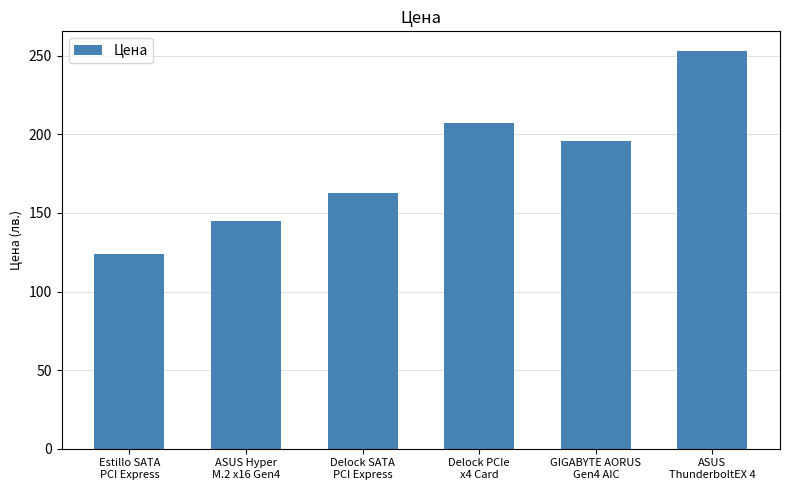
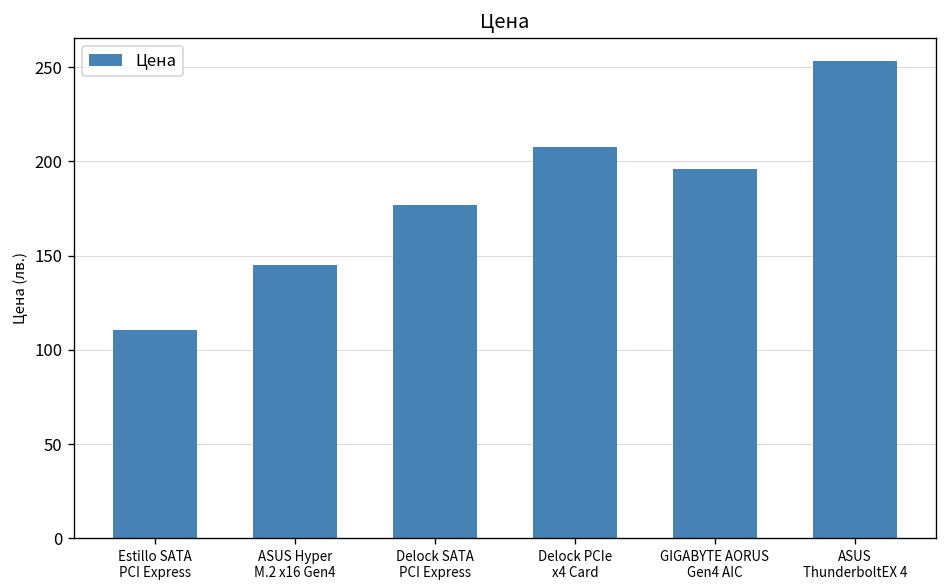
Estillo SATA PCI Express: 124 -> 110
Delock SATA PCI Express: 163 -> 177
